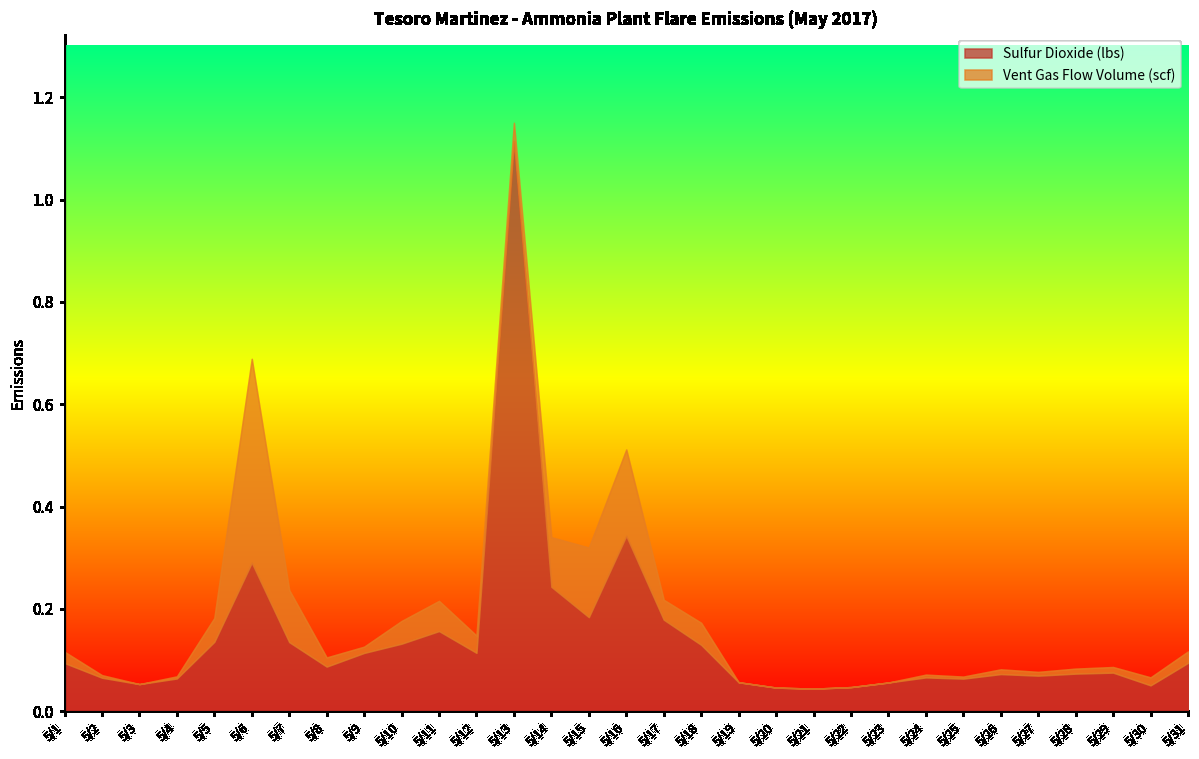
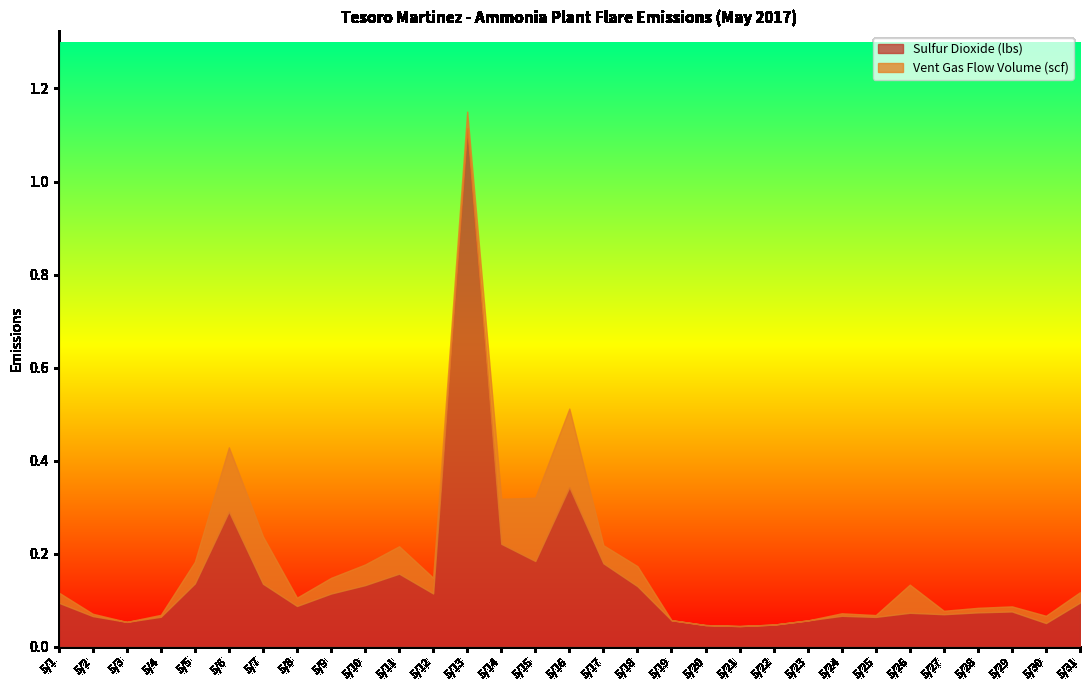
Vent Gas Flow Volume (scf), 5/6: 0.40 -> 0.14
Vent Gas Flow Volume (scf), 5/9: 0.01 -> 0.03
Sulfur Dioxide (lbs), 5/14: 0.24 -> 0.22
Vent Gas Flow Volume (scf), 5/26: 0.01 -> 0.06
